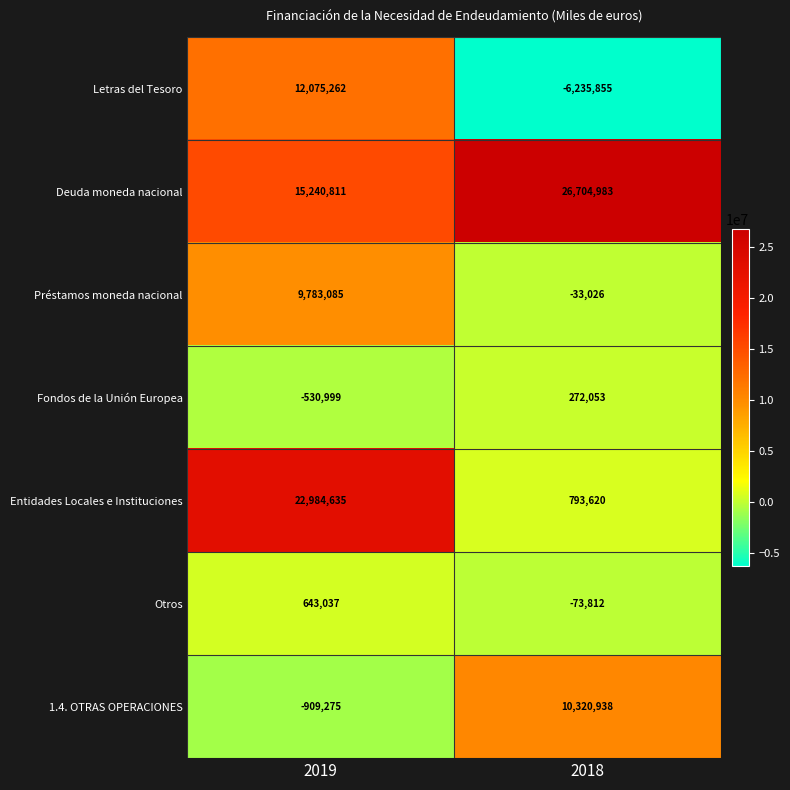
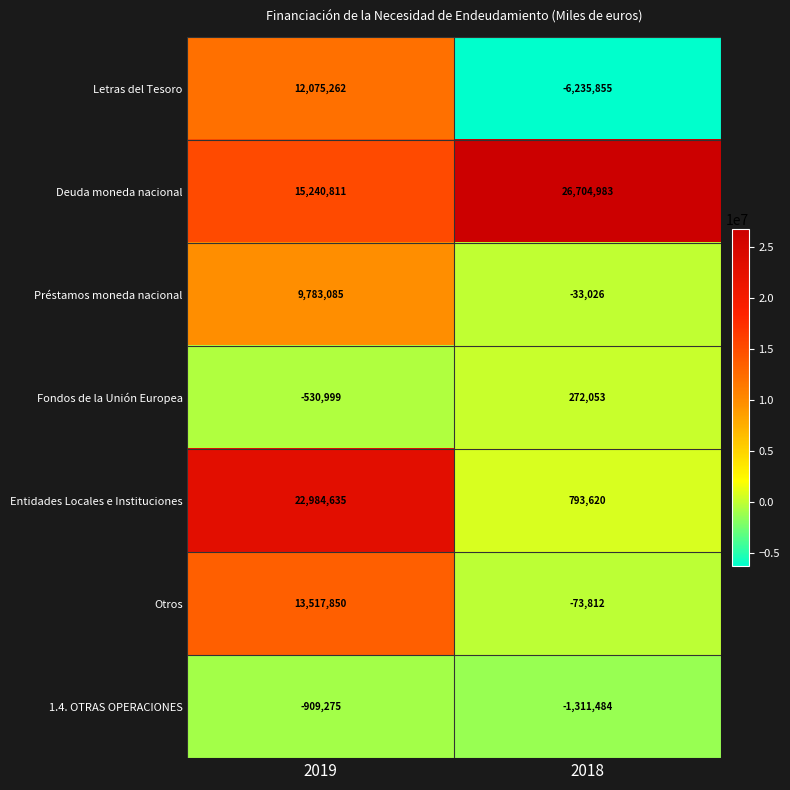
Otros, 2019: 643,037 -> 13,517,850
1.4. OTRAS OPERACIONES, 2018: 10,320,938 -> -1,311,484
